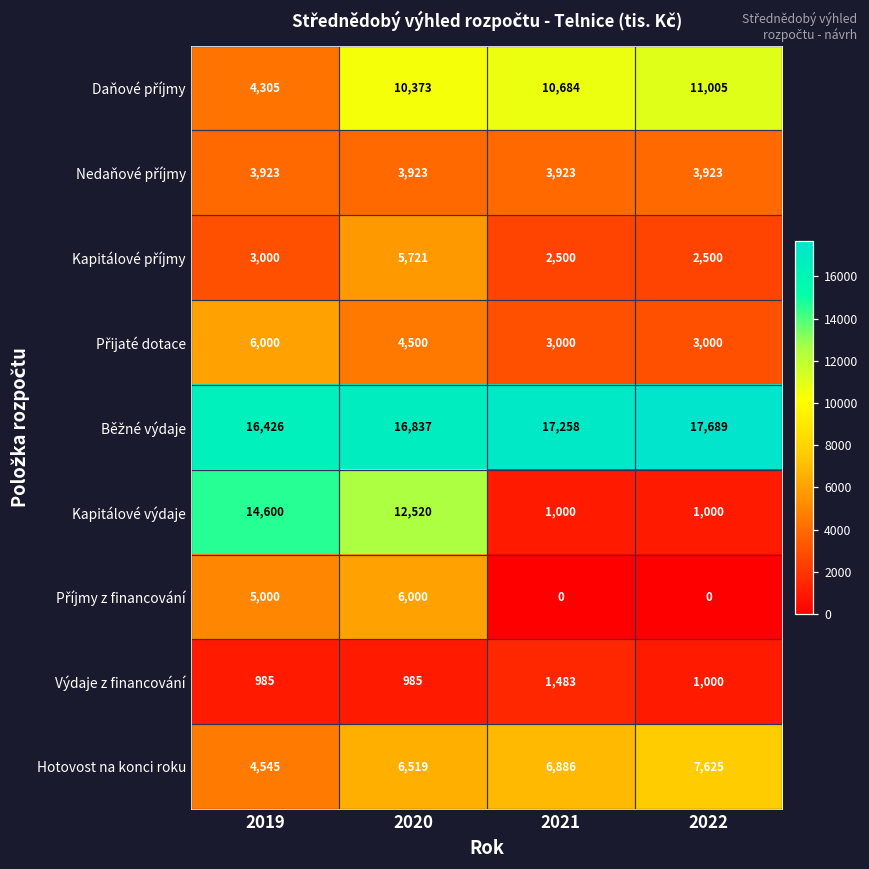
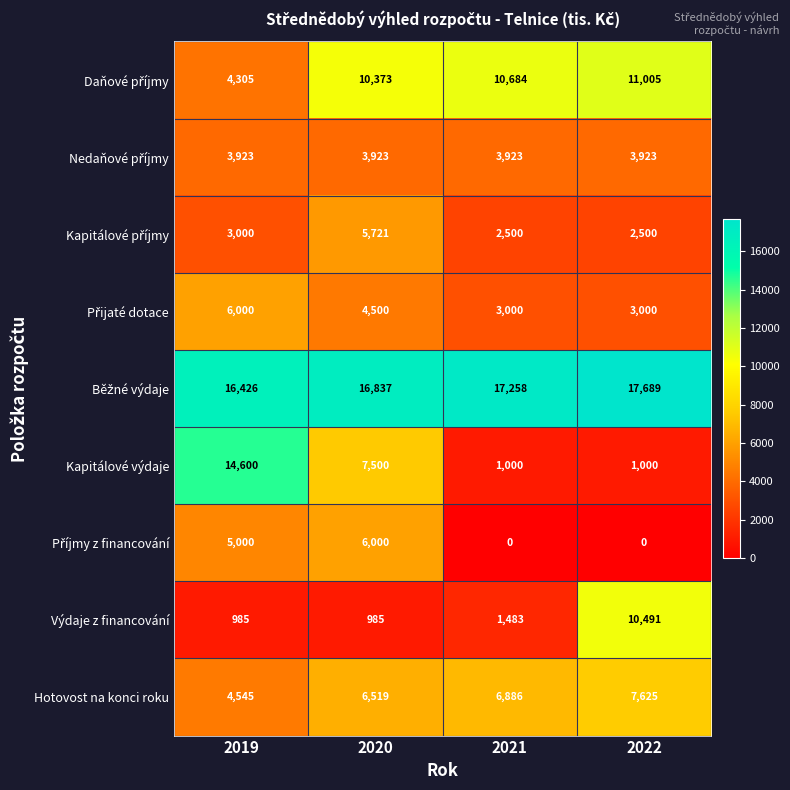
Kapitálové výdaje, 2020: 12,520 -> 7,500
Výdaje z financování, 2022: 1,000 -> 10,491
